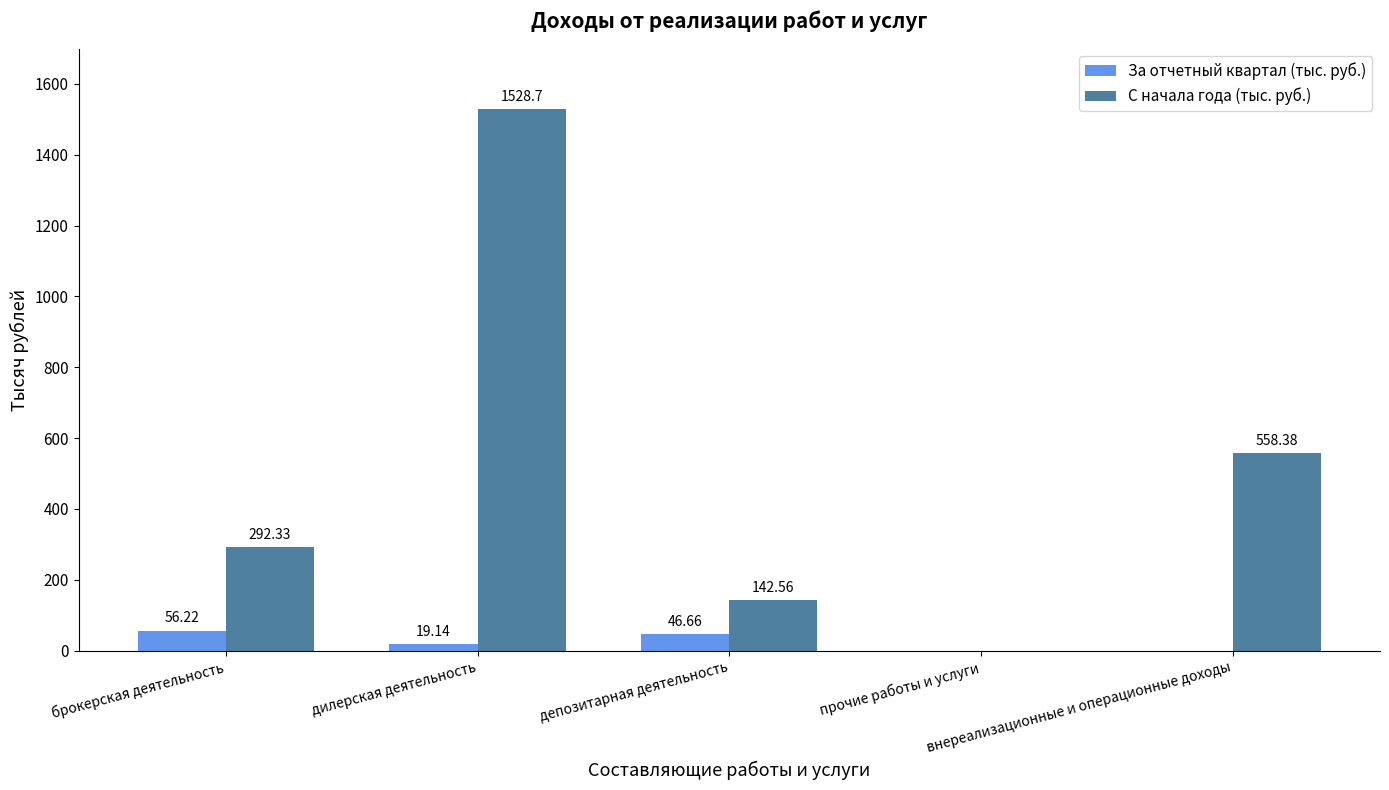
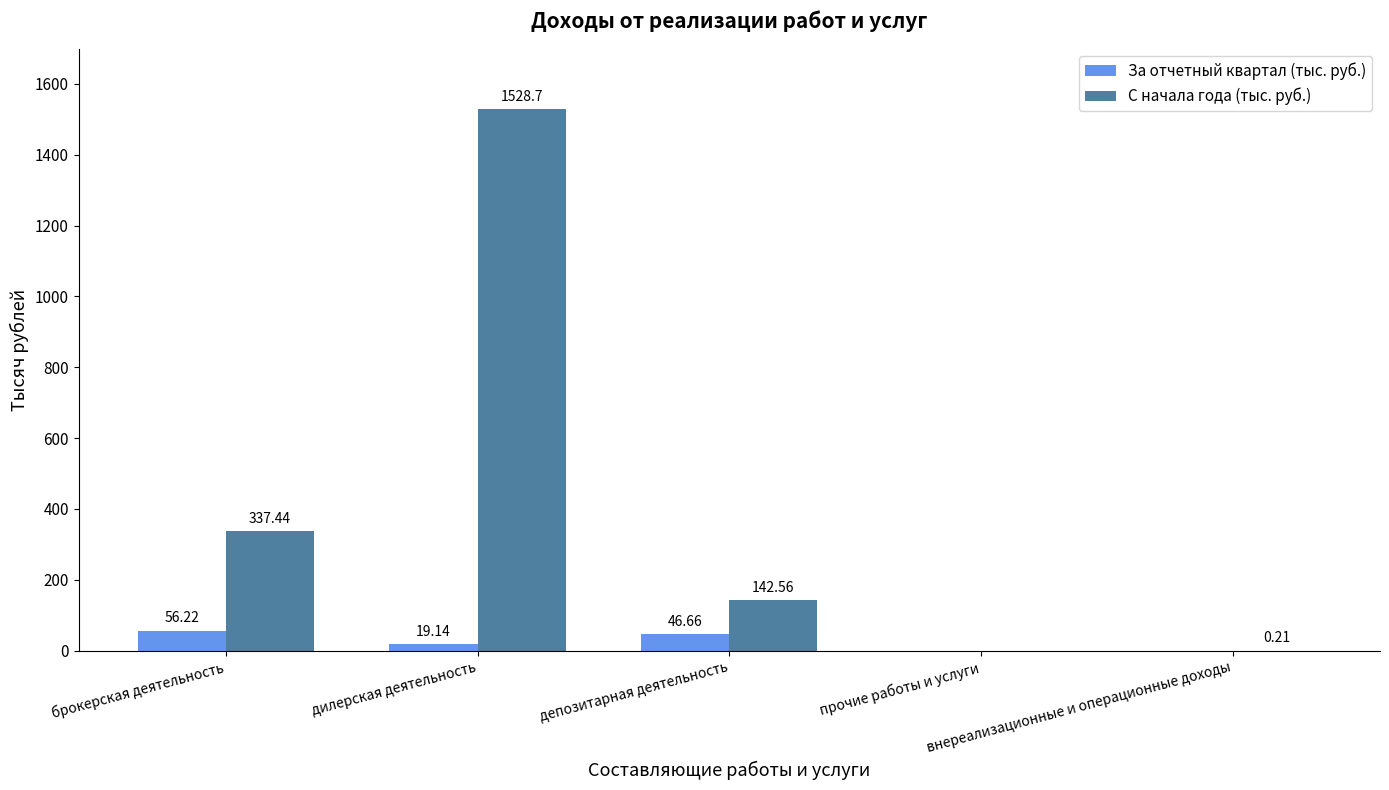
С начала года (тыс. руб.), брокерская деятельность: 292.33 -> 337.44
С начала года (тыс. руб.), внереализационные и операционные доходы: 558.38 -> 0.21
